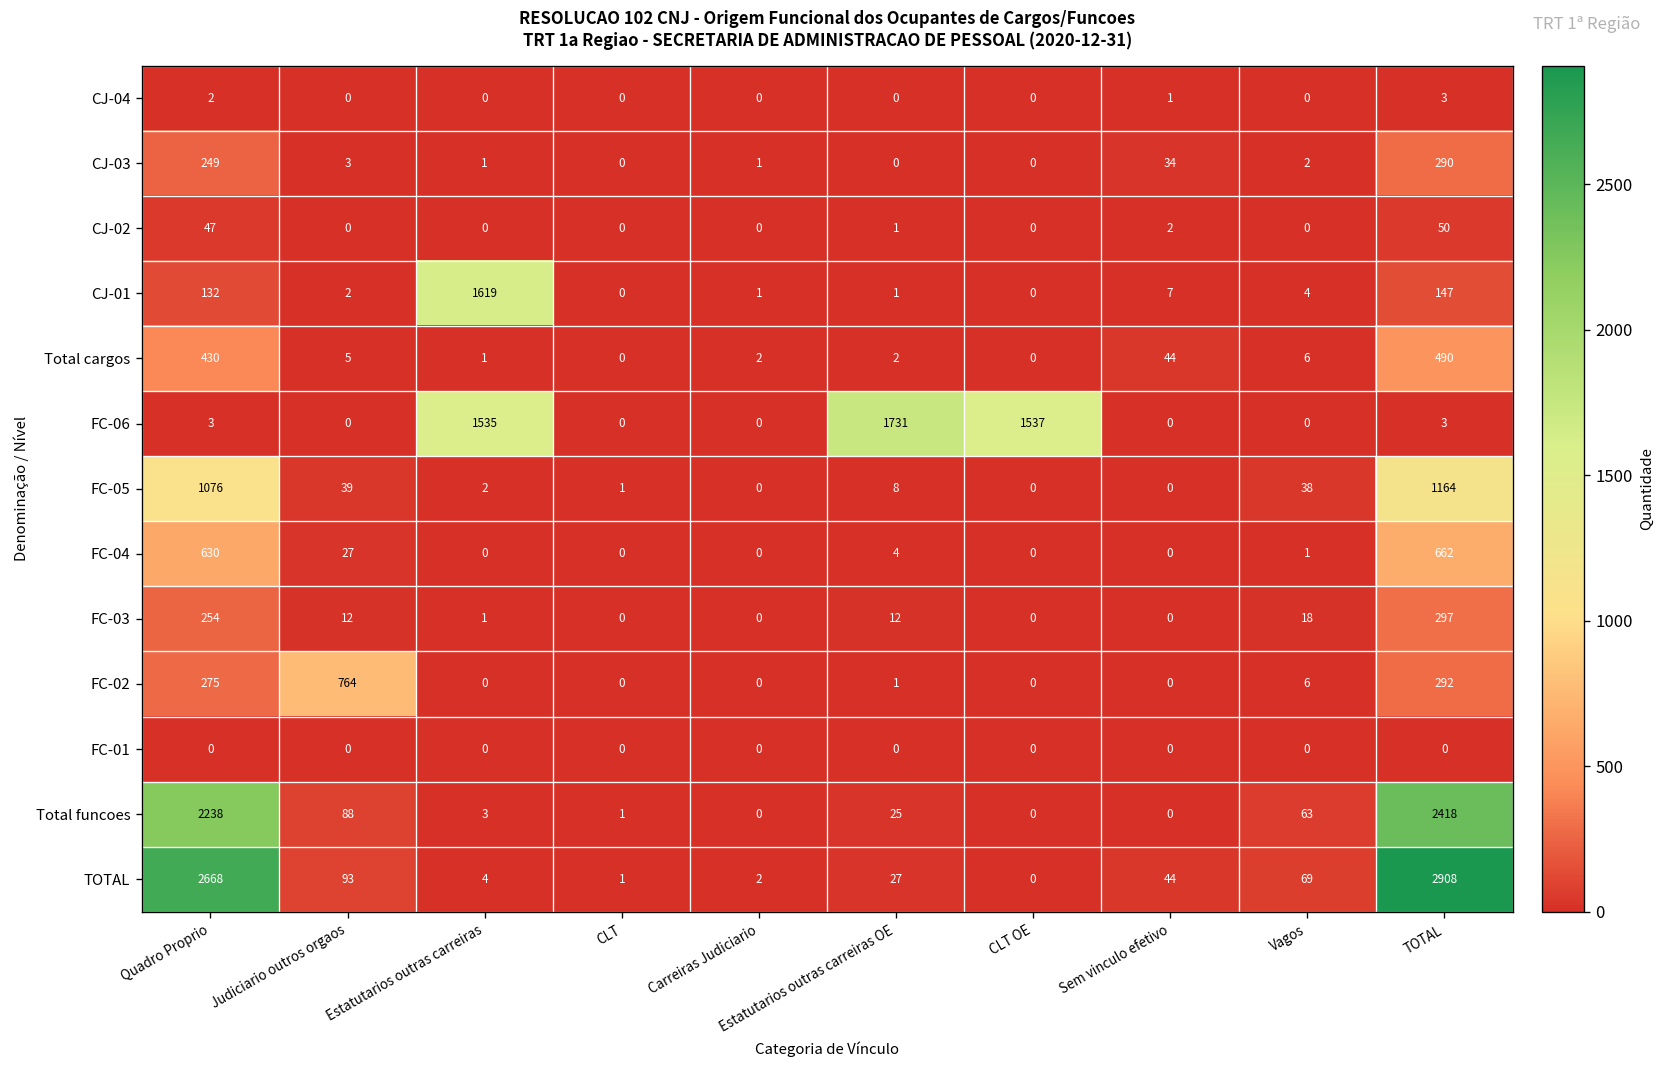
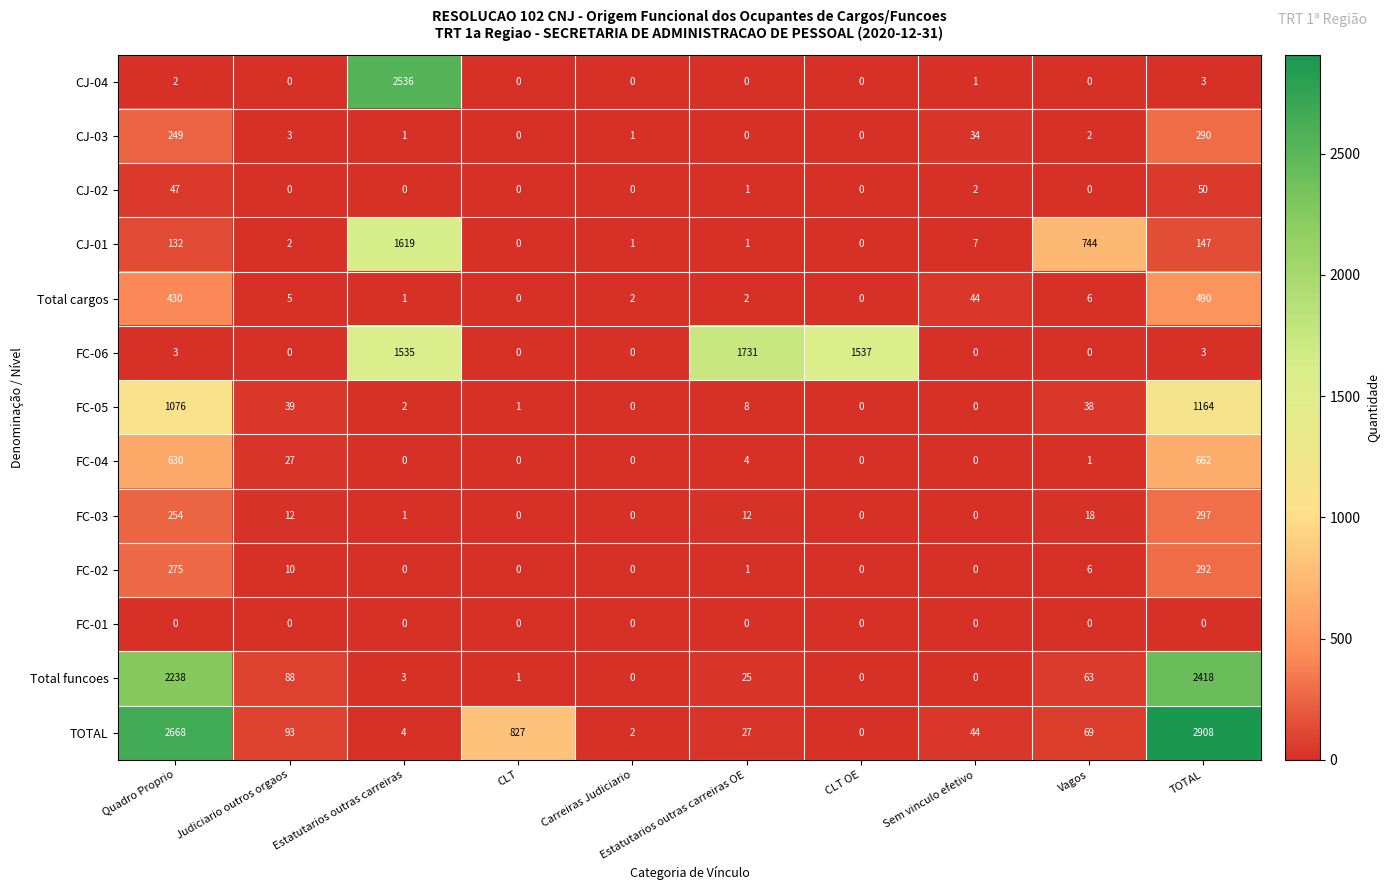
CJ-04, Estatutarios outras carreiras: 0 -> 2536
CJ-01, Vagos: 4 -> 744
FC-02, Judiciario outros orgaos: 764 -> 10
TOTAL, CLT: 1 -> 827
